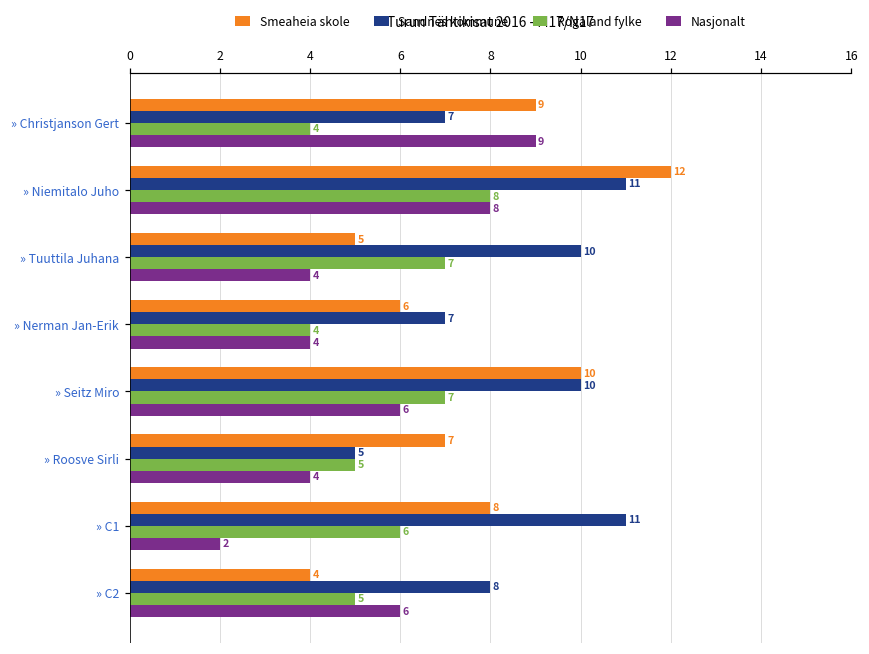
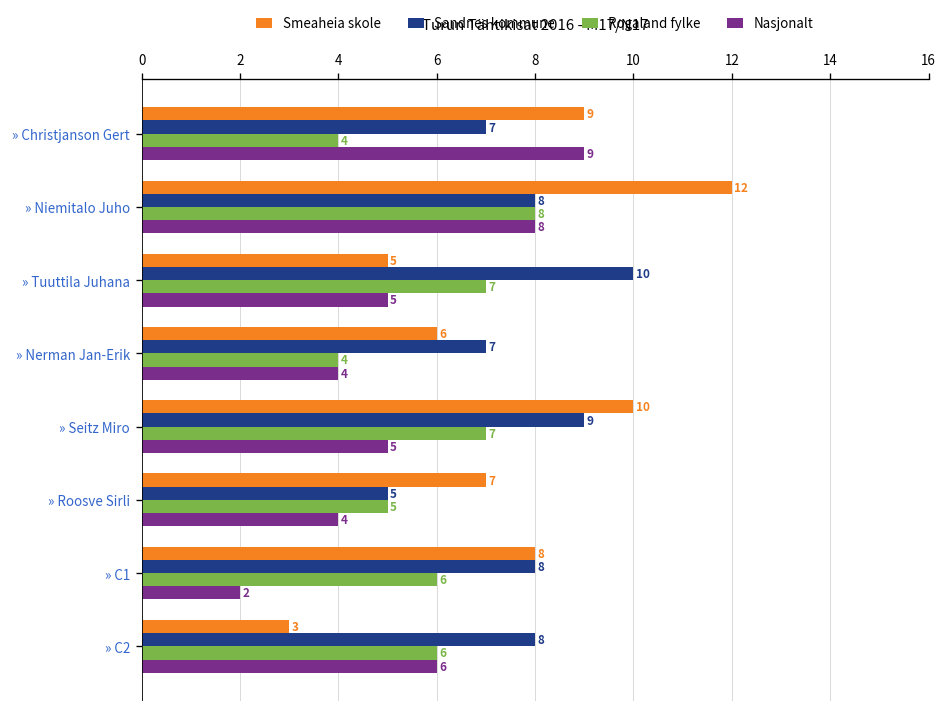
Sandnes kommune, » Niemitalo Juho: 11 -> 8
Nasjonalt, » Tuuttila Juhana: 4 -> 5
Sandnes kommune, » Seitz Miro: 10 -> 9
Nasjonalt, » Seitz Miro: 6 -> 5
Sandnes kommune, » C1: 11 -> 8
Smeaheia skole, » C2: 4 -> 3
Rogaland fylke, » C2: 5 -> 6
